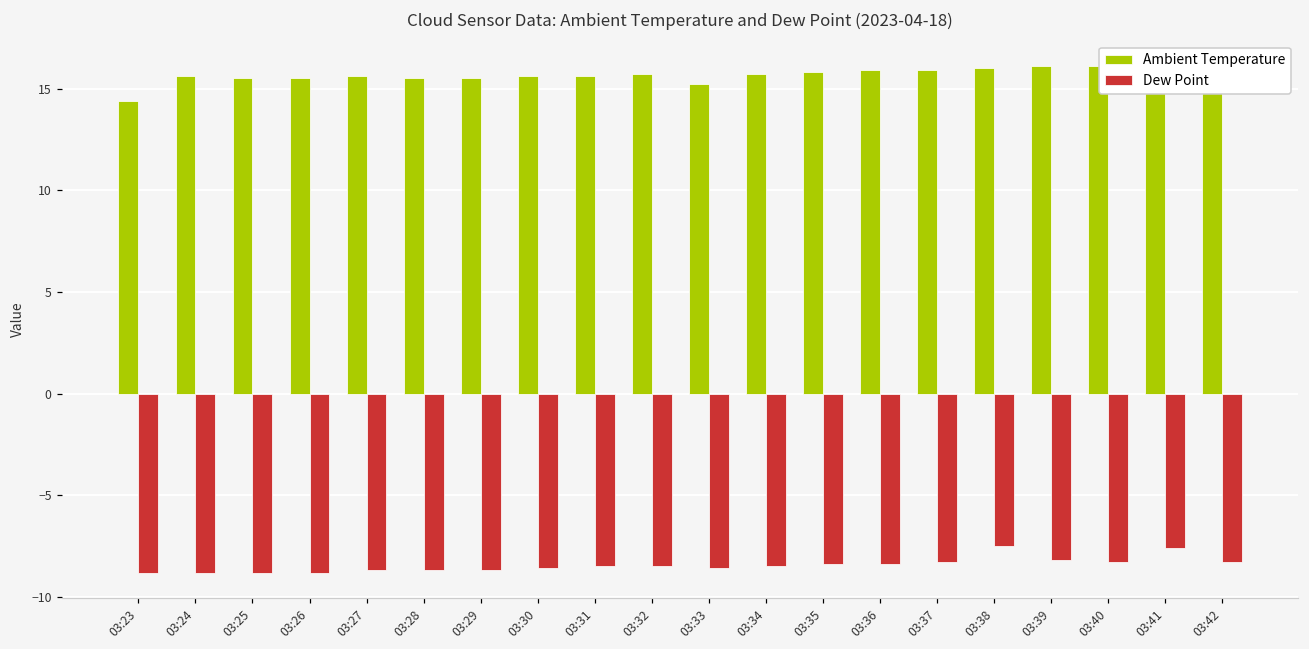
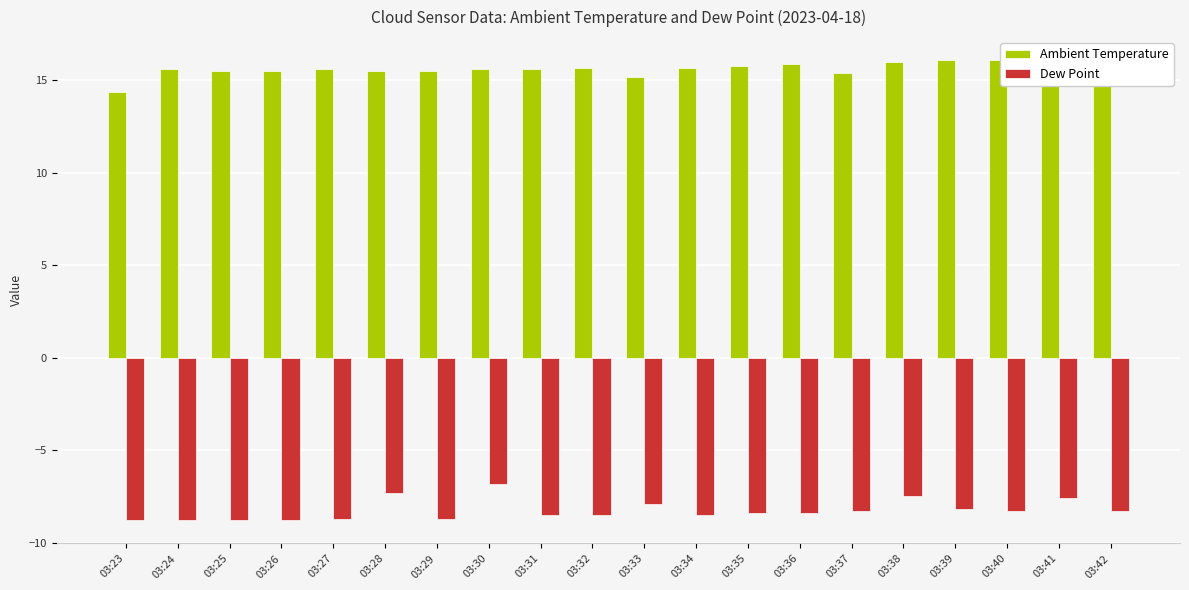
Dew Point, 03:28: -8.7 -> -7.3
Dew Point, 03:30: -8.6 -> -6.8
Dew Point, 03:33: -8.6 -> -7.9
Ambient Temperature, 03:37: 15.9 -> 15.4
